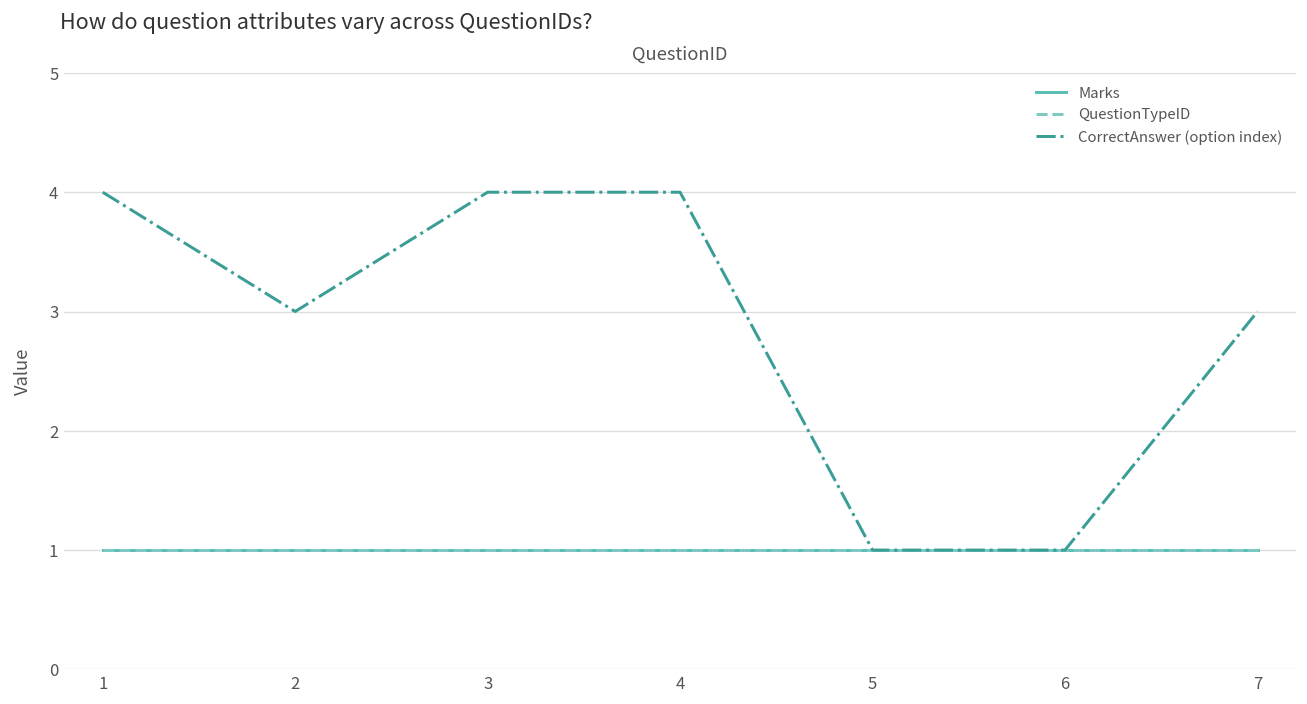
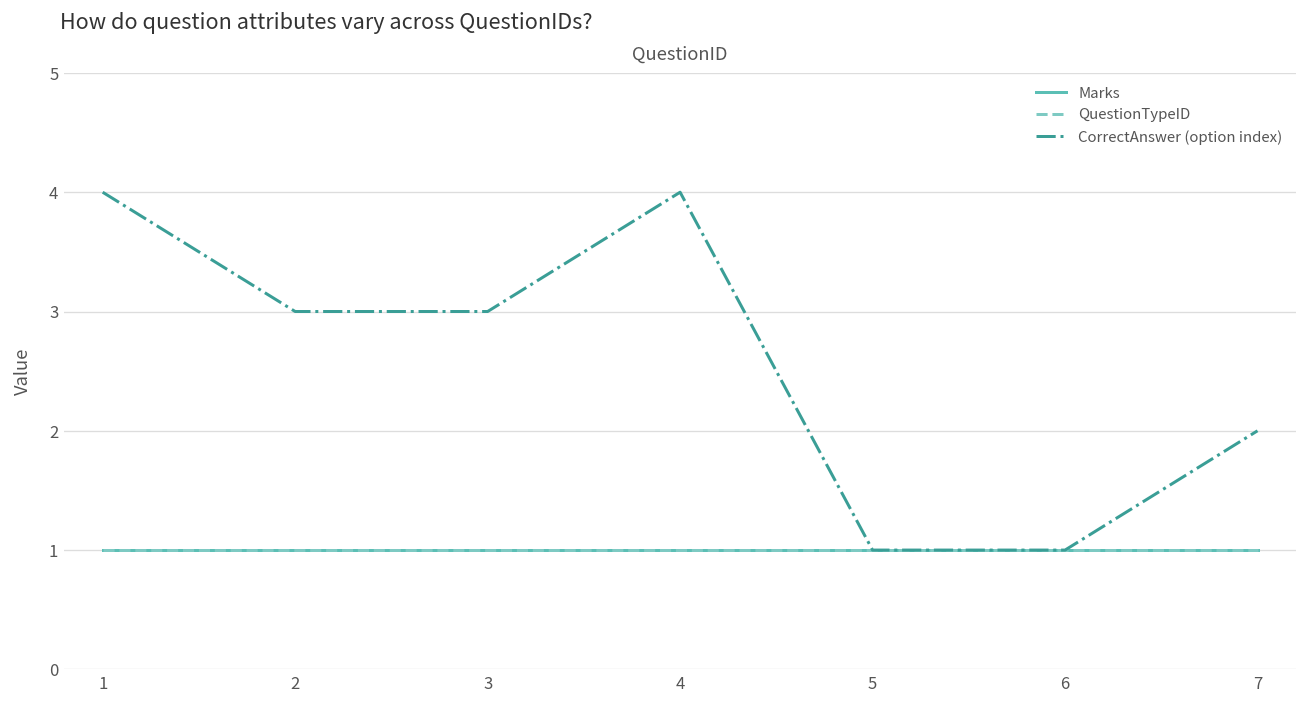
CorrectAnswer (option index), 3: 4 -> 3
CorrectAnswer (option index), 7: 3 -> 2
